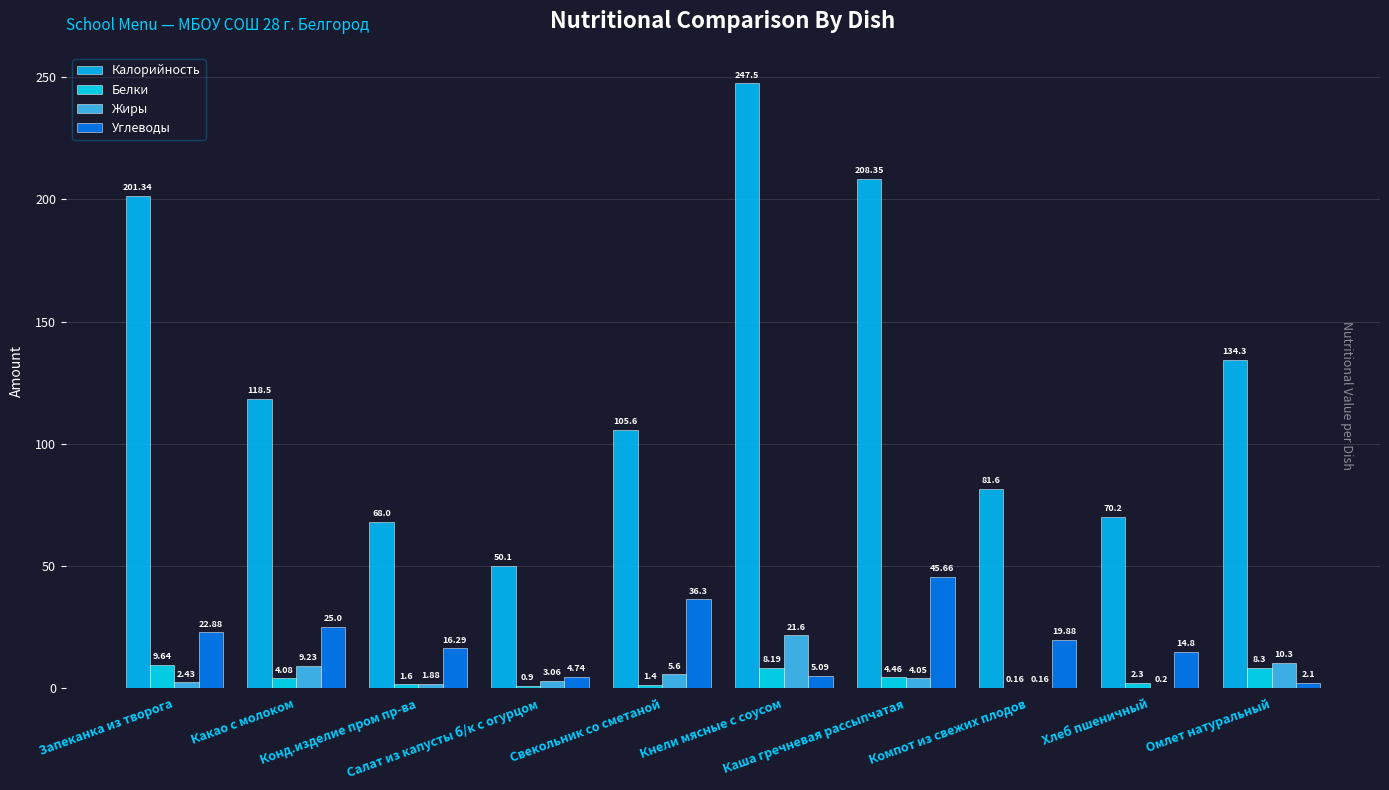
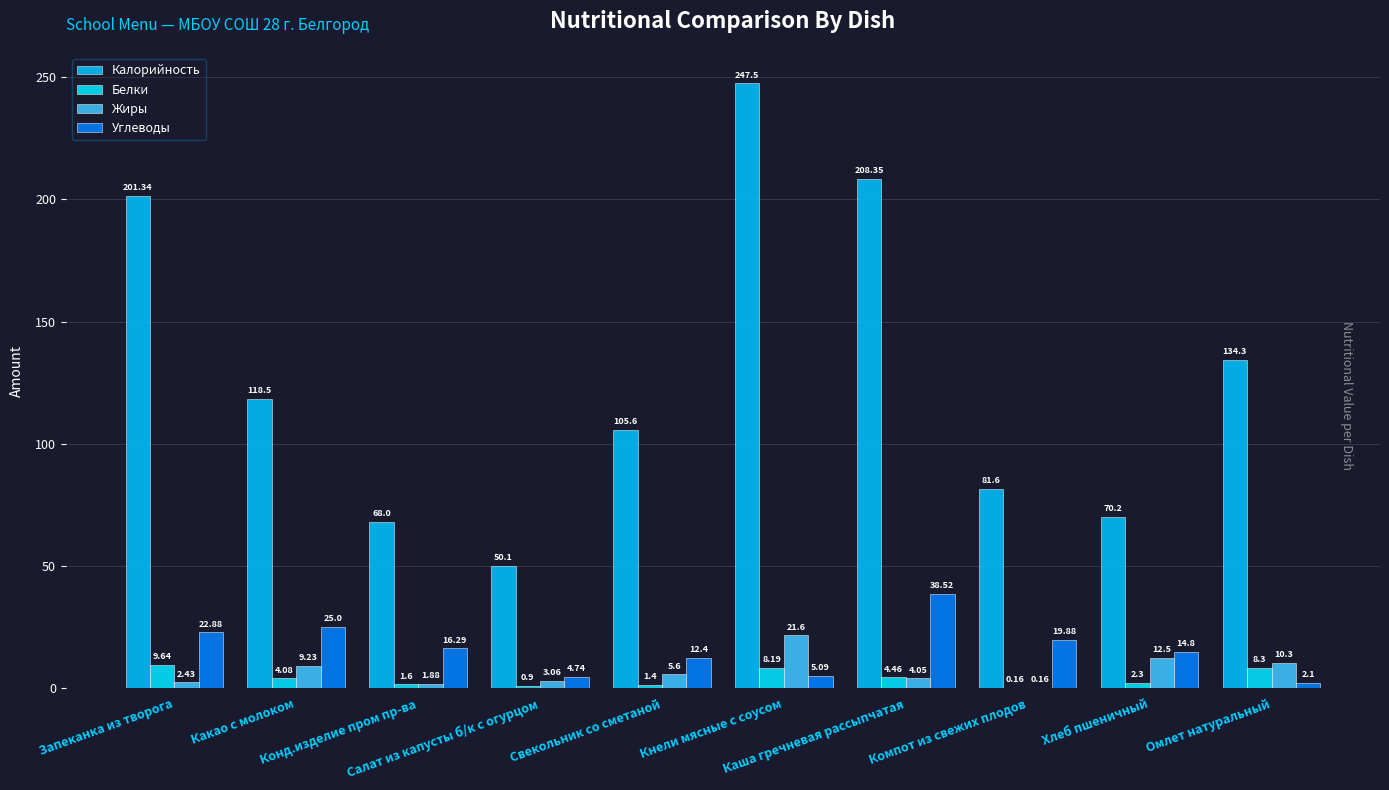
Углеводы, Свекольник со сметаной: 36.3 -> 12.4
Углеводы, Каша гречневая рассыпчатая: 45.66 -> 38.52
Жиры, Хлеб пшеничный: 0.2 -> 12.5
